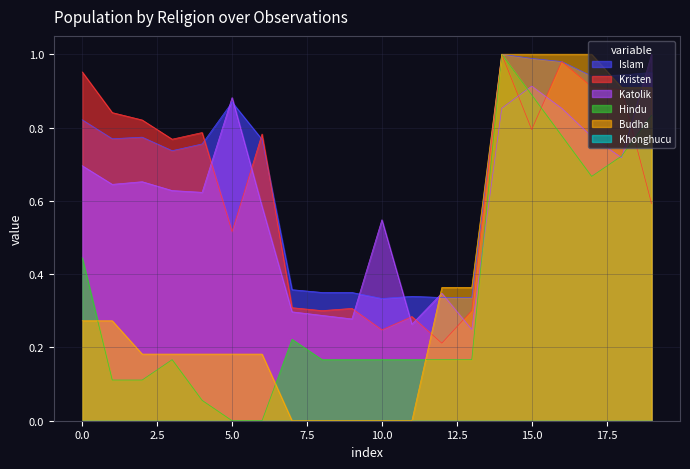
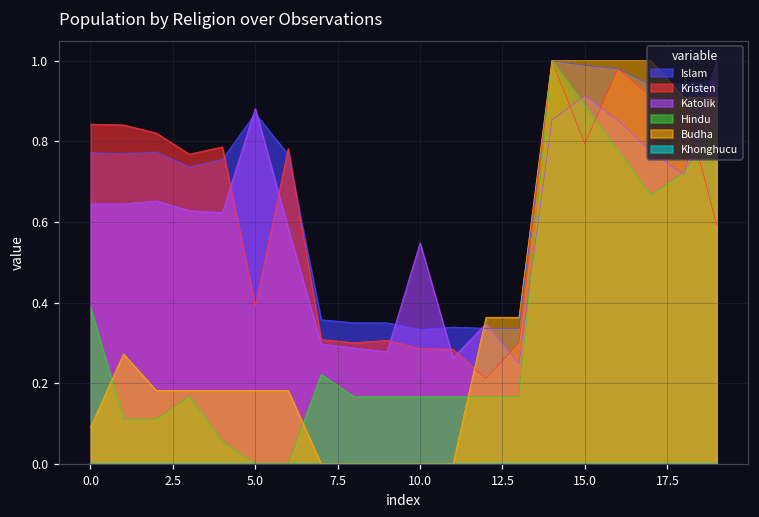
Islam, 0.0: 0.82 -> 0.77
Kristen, 0.0: 0.95 -> 0.84
Katolik, 0.0: 0.70 -> 0.64
Hindu, 0.0: 0.44 -> 0.39
Budha, 0.0: 0.27 -> 0.09
Kristen, 5.0: 0.52 -> 0.39
Kristen, 10.0: 0.25 -> 0.29
